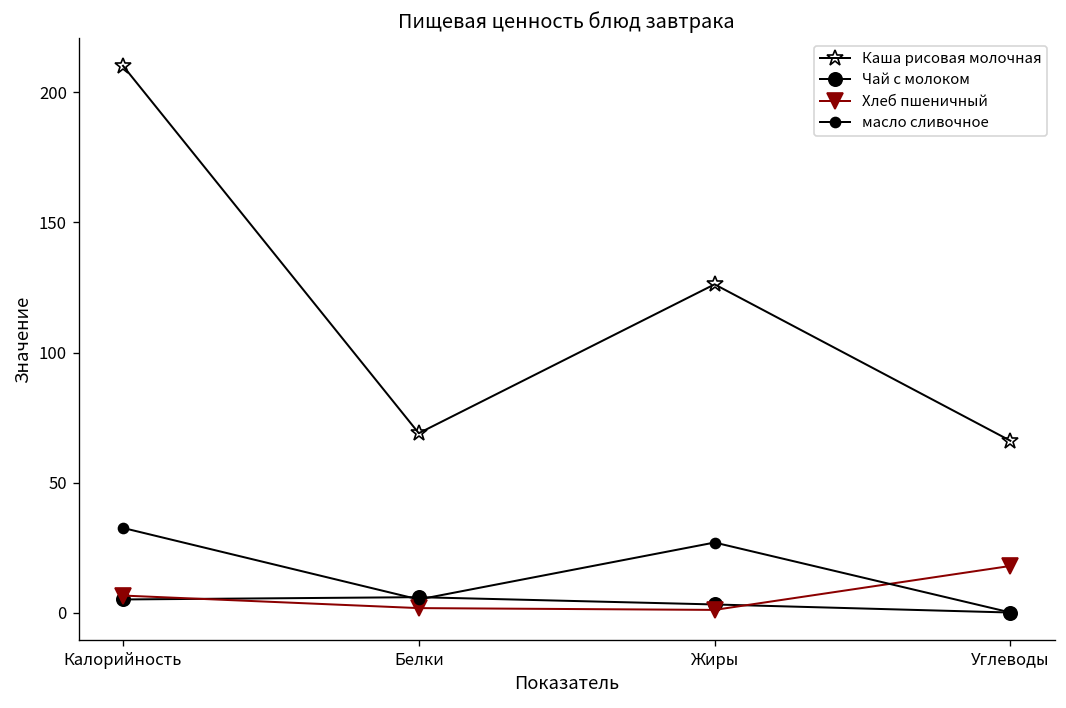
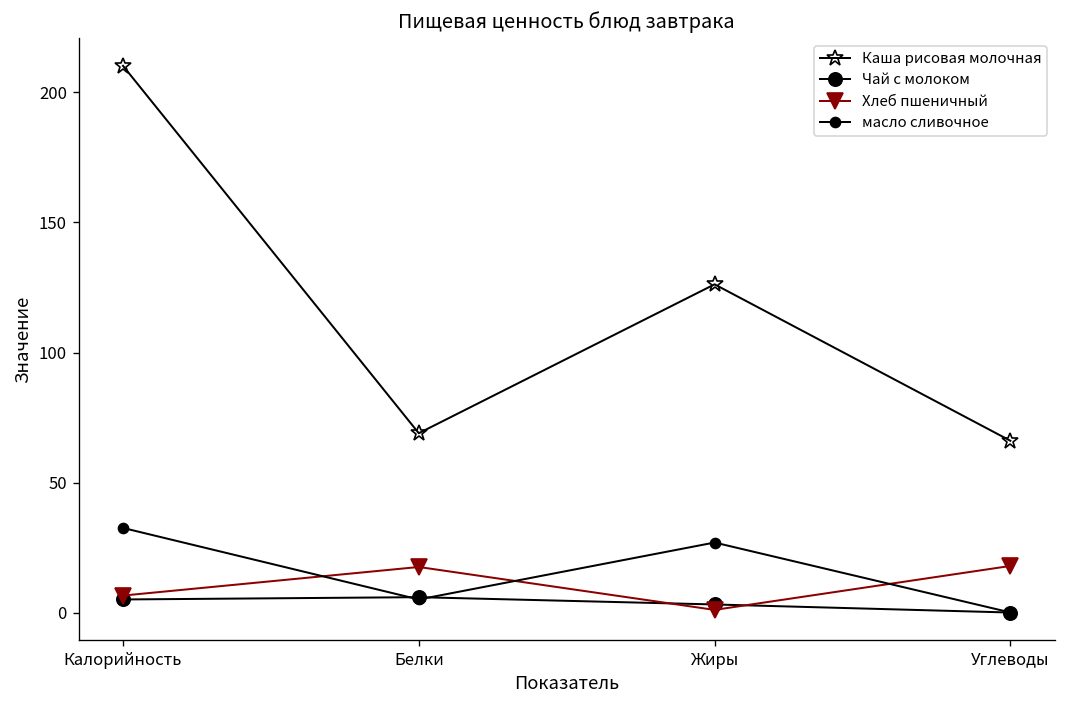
Хлеб пшеничный, Белки: 2 -> 18
